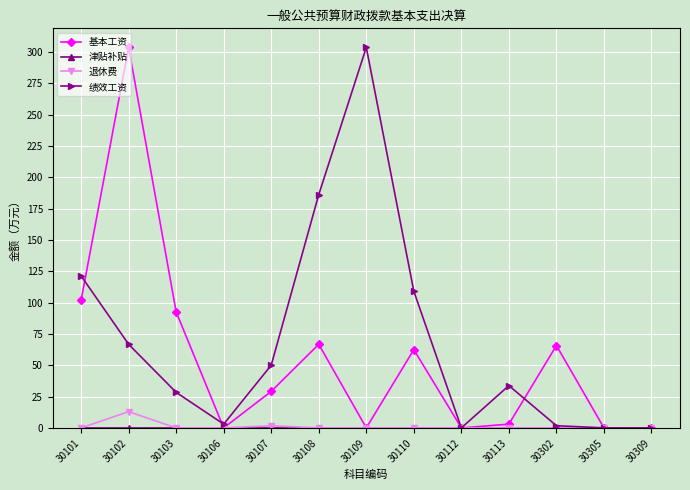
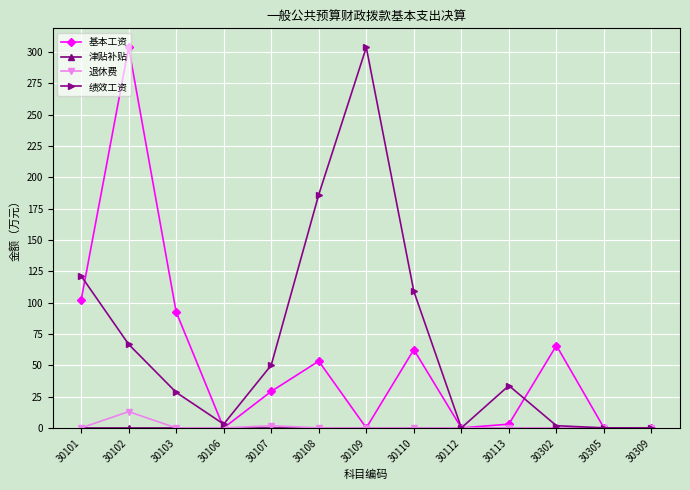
基本工资, 30108: 67 -> 53
